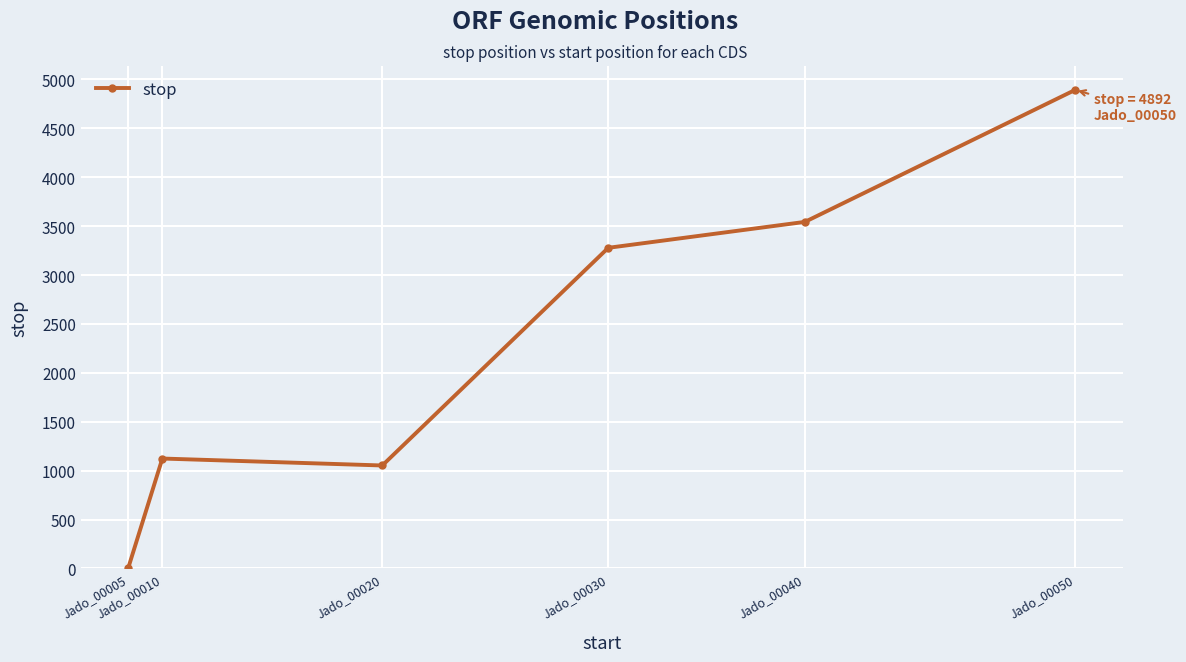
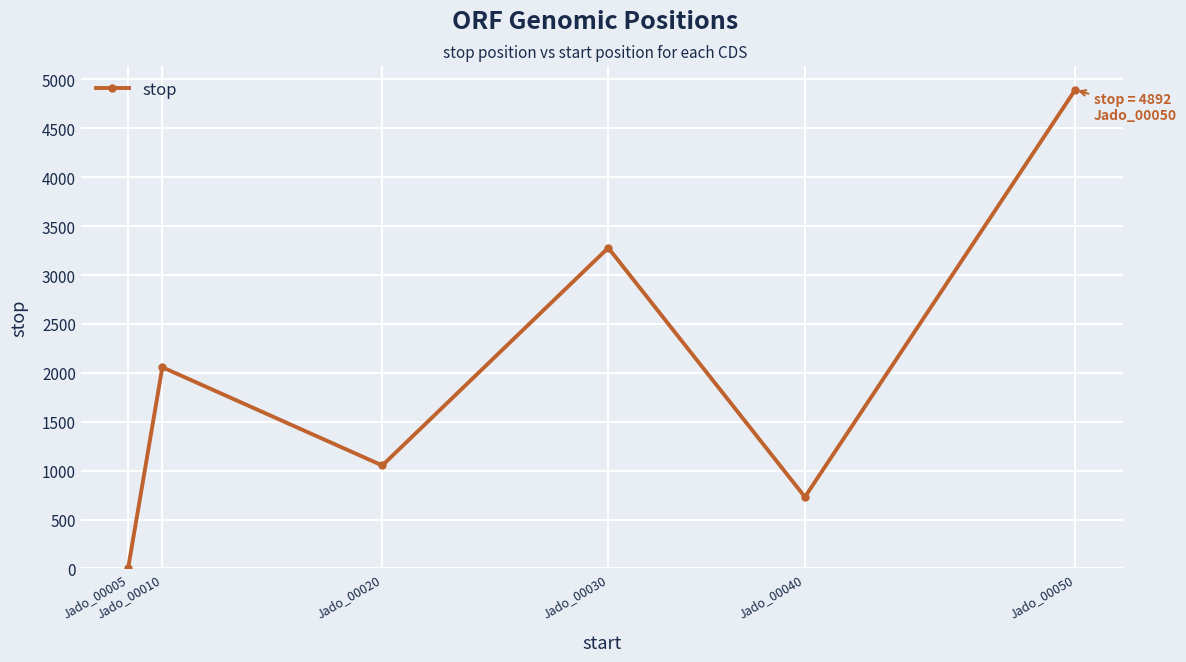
Jado_00010: 1100 -> 2100
Jado_00040: 3500 -> 700
